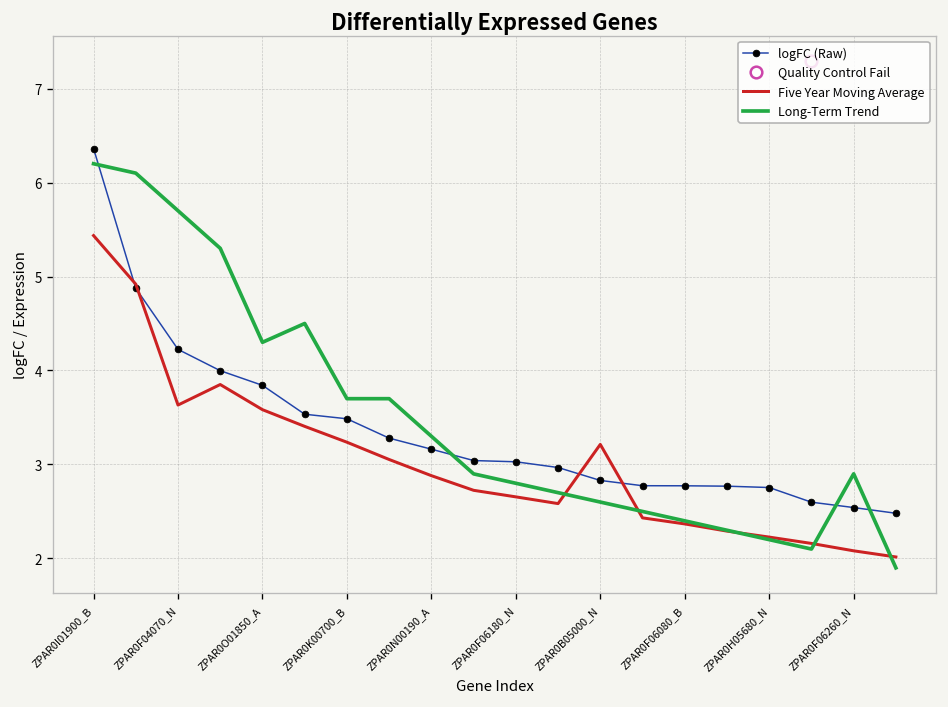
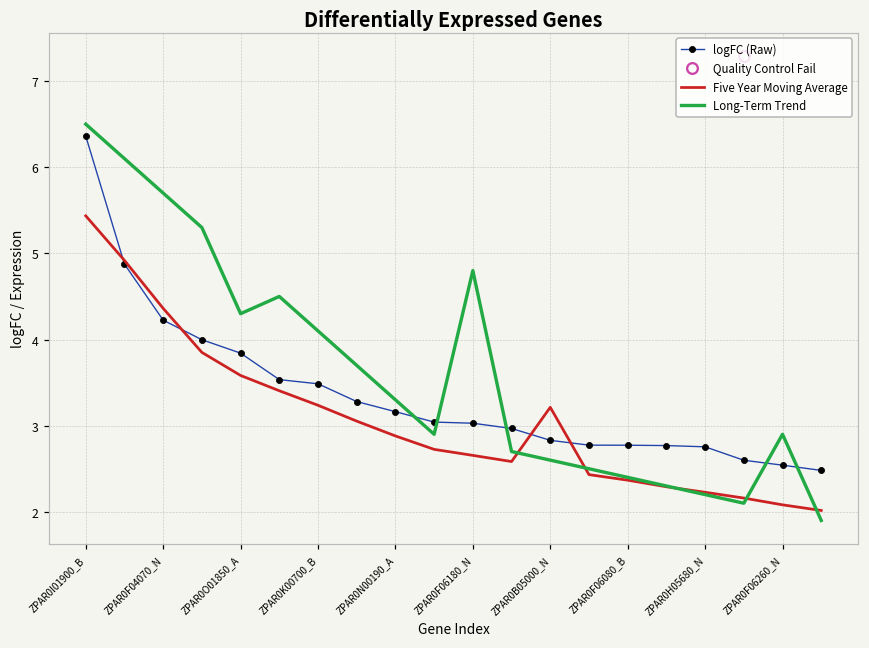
Long-Term Trend, ZPAR0I01900_B: 6.2 -> 6.5
Five Year Moving Average, ZPAR0F04070_N: 3.6 -> 4.4
Long-Term Trend, ZPAR0K00700_B: 3.7 -> 4.1
Long-Term Trend, ZPAR0F06180_N: 2.8 -> 4.8
